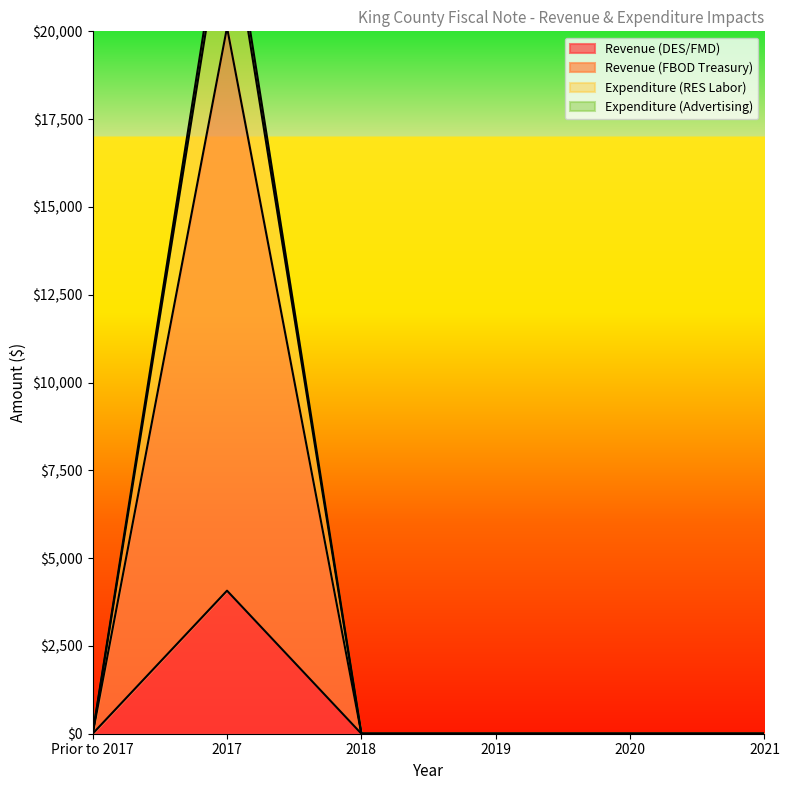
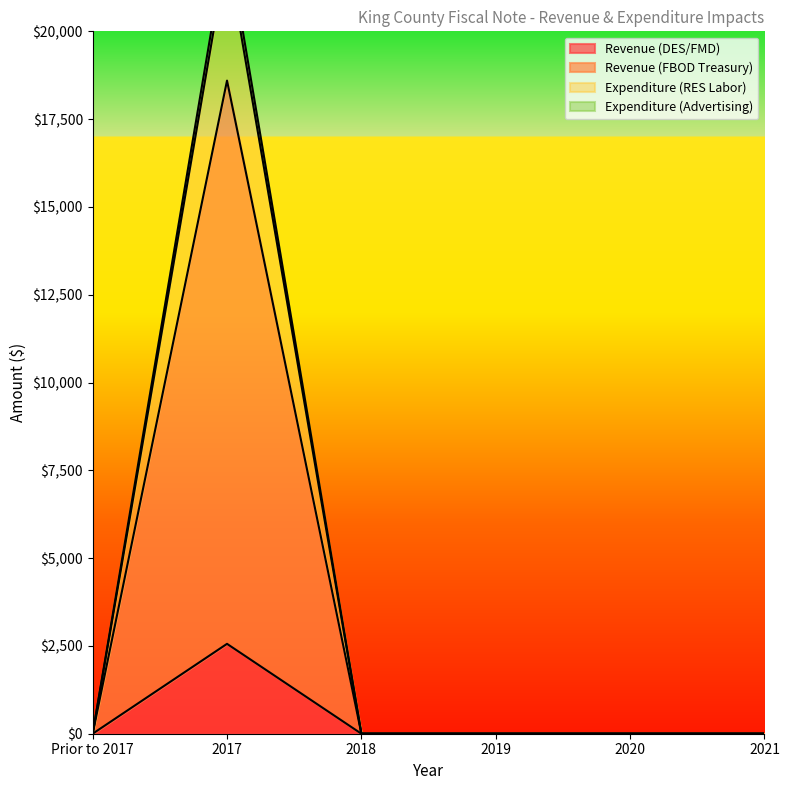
Revenue (DES/FMD), 2017: $4,100 -> $2,600
